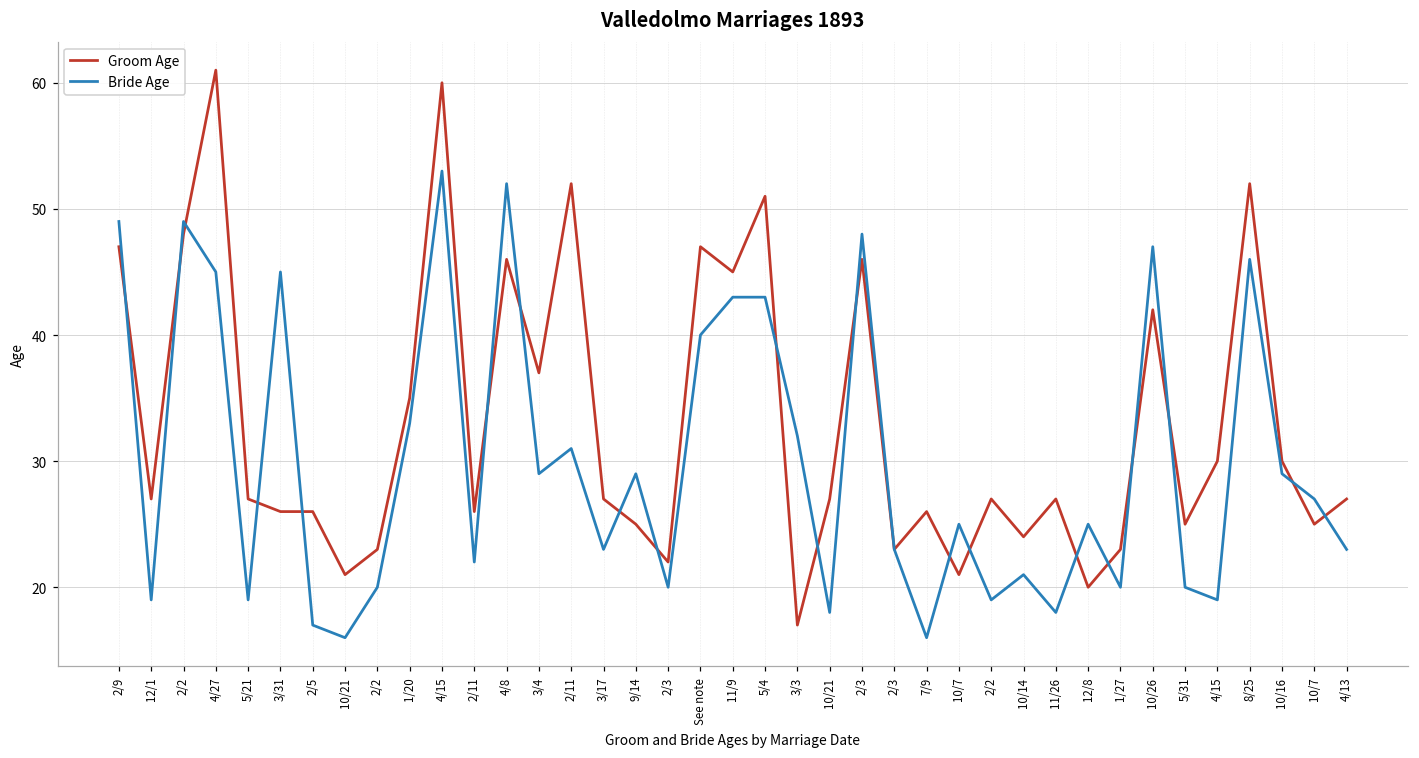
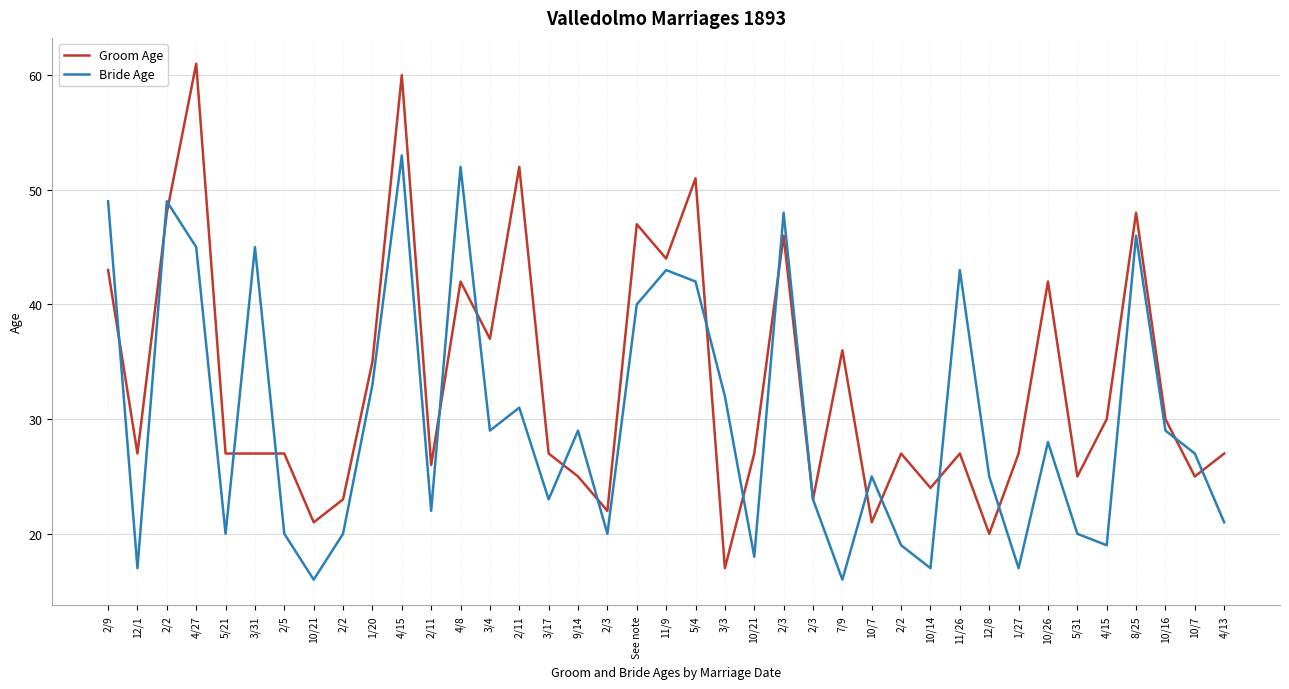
Groom Age, 2/9: 47 -> 43
Bride Age, 12/1: 19 -> 17
Bride Age, 5/21: 19 -> 20
Groom Age, 3/31: 26 -> 27
Groom Age, 2/5: 26 -> 27
Bride Age, 2/5: 17 -> 20
Groom Age, 4/8: 46 -> 42
Groom Age, 11/9: 45 -> 44
Bride Age, 5/4: 43 -> 42
Groom Age, 7/9: 26 -> 36
Bride Age, 10/14: 21 -> 17
Bride Age, 11/26: 18 -> 43
Groom Age, 1/27: 23 -> 27
Bride Age, 1/27: 20 -> 17
Bride Age, 10/26: 47 -> 28
Groom Age, 8/25: 52 -> 48
Bride Age, 4/13: 23 -> 21
